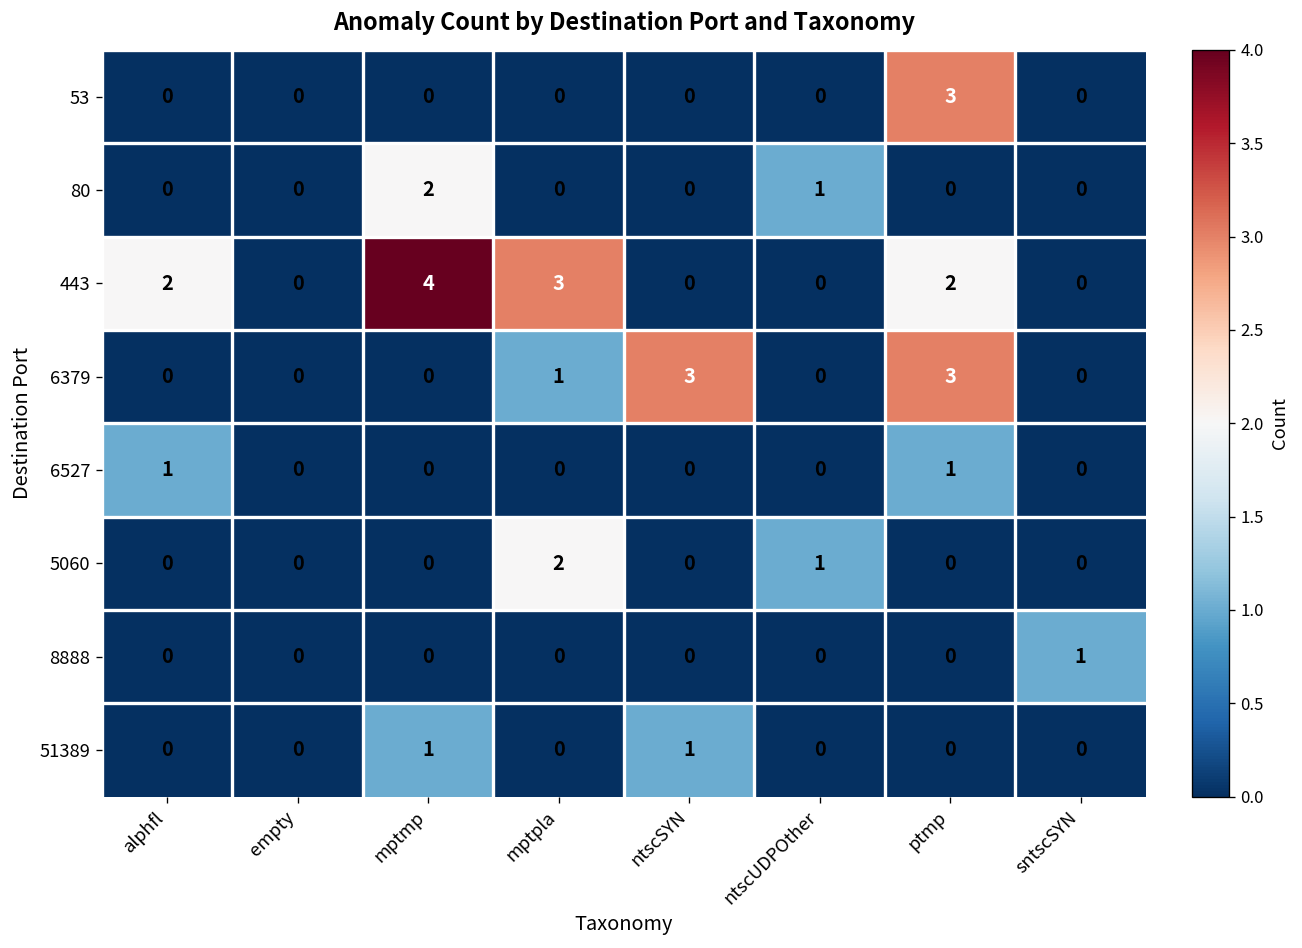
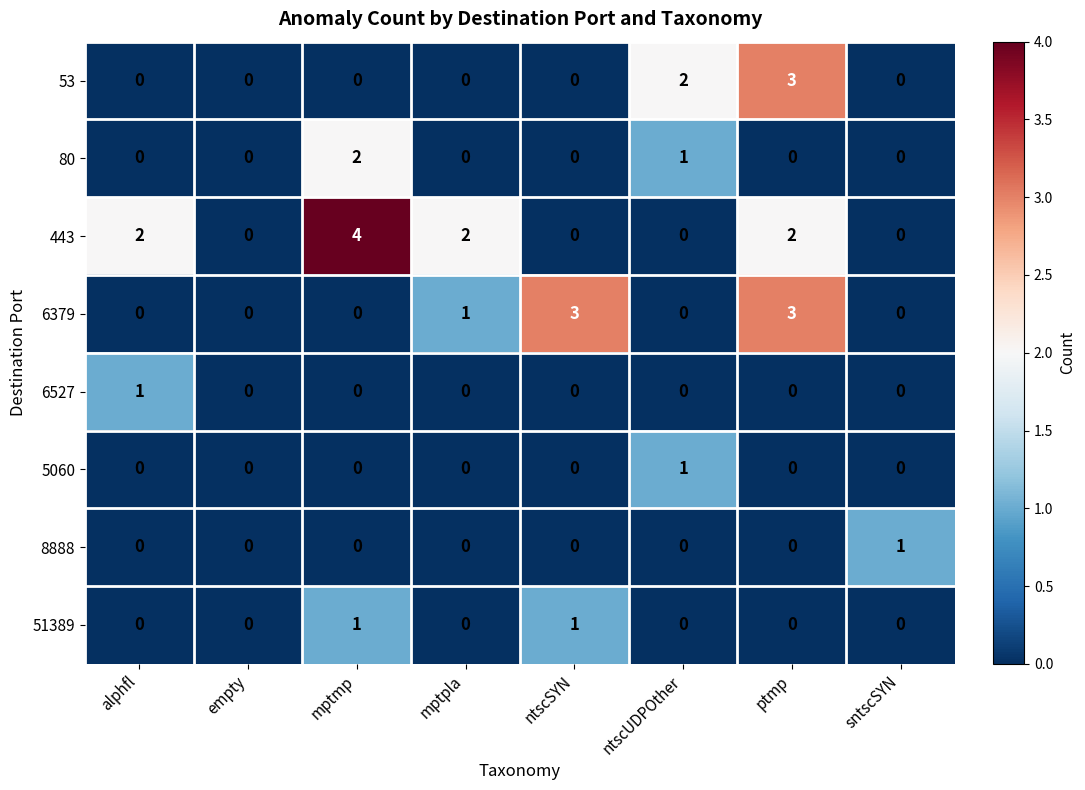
53, ntscUDPOther: 0 -> 2
443, mptpla: 3 -> 2
6527, ptmp: 1 -> 0
5060, mptpla: 2 -> 0
